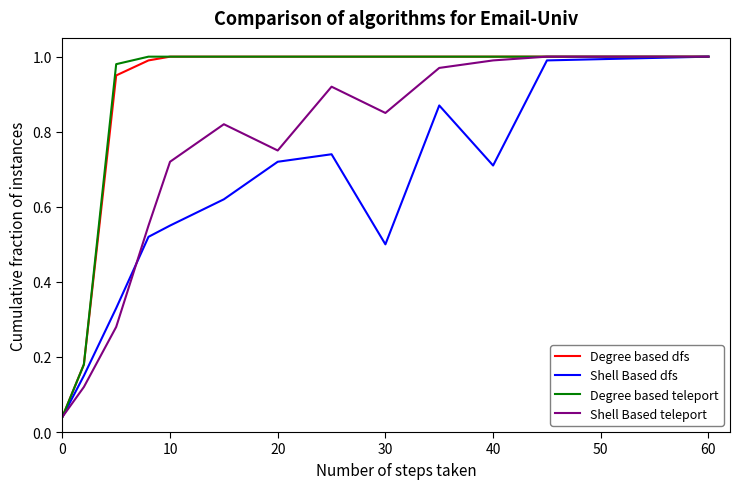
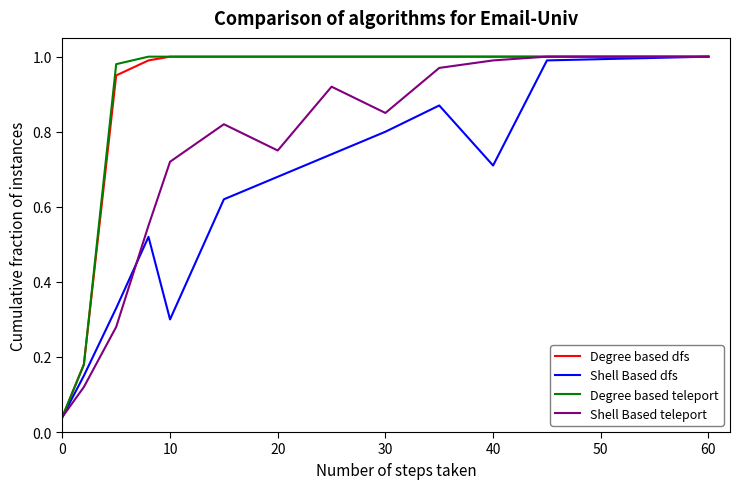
Shell Based dfs, 10: 0.55 -> 0.30
Shell Based dfs, 20: 0.72 -> 0.68
Shell Based dfs, 30: 0.5 -> 0.8
